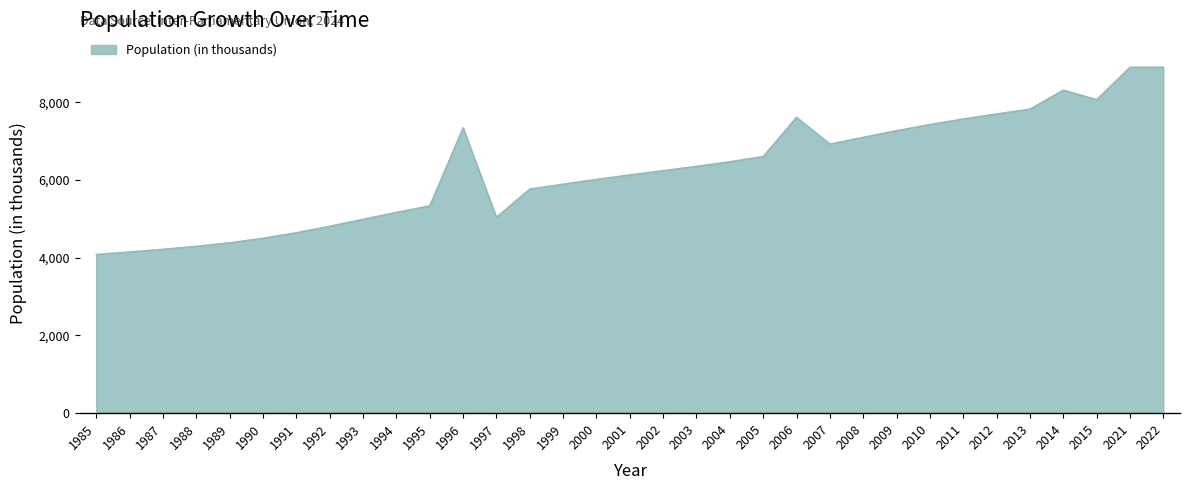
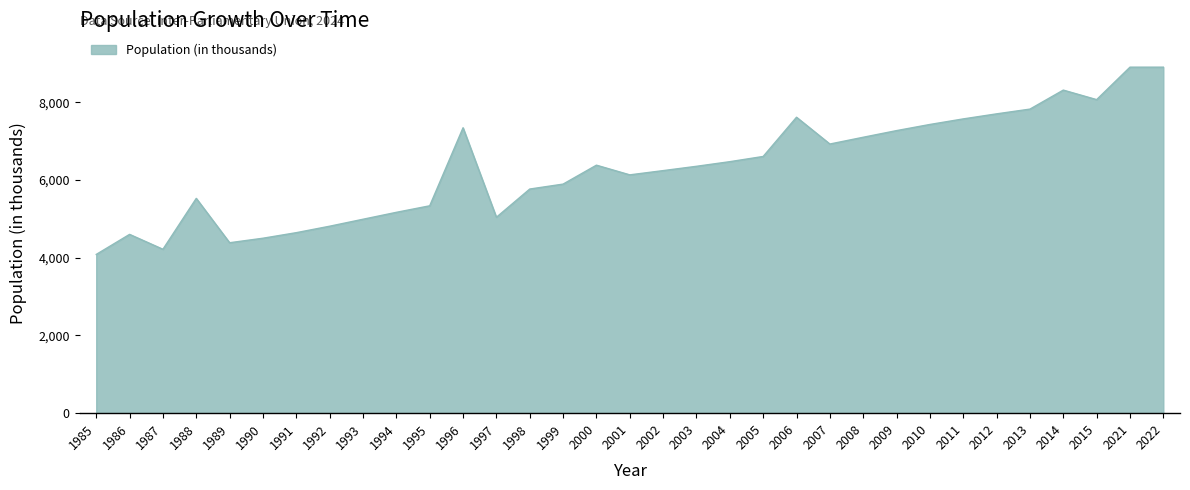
1986: 4,100 -> 4,600
1988: 4,300 -> 5,500
2000: 6,000 -> 6,400
